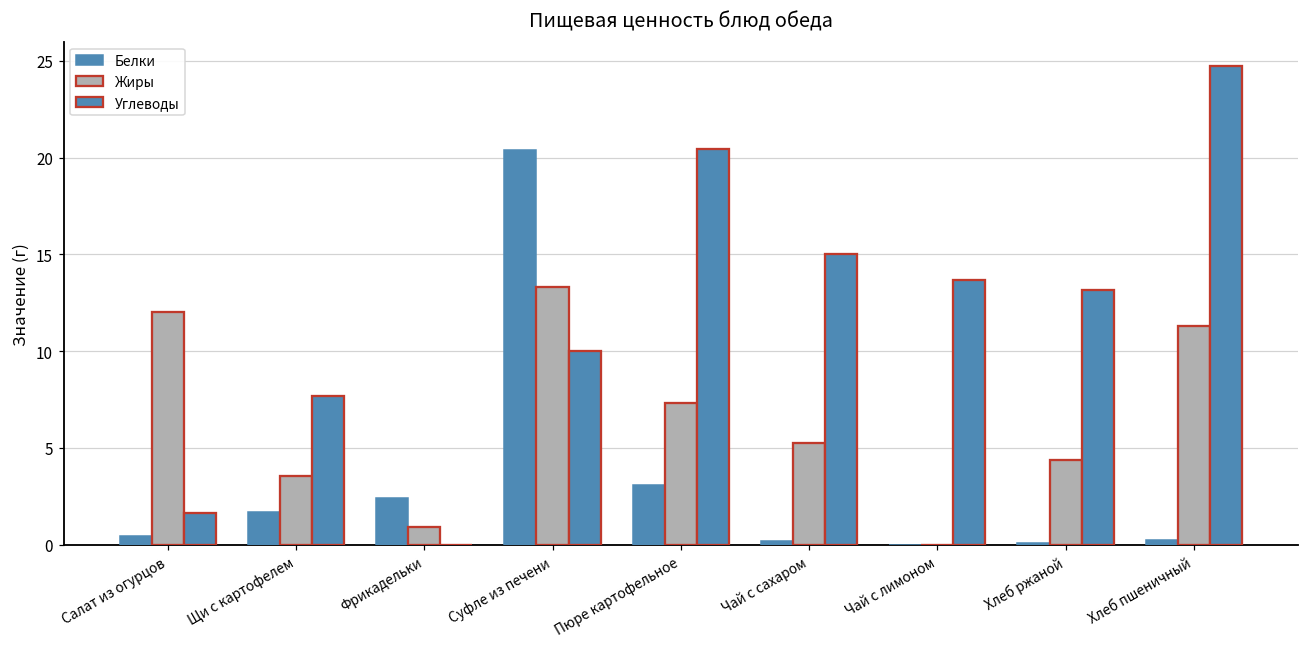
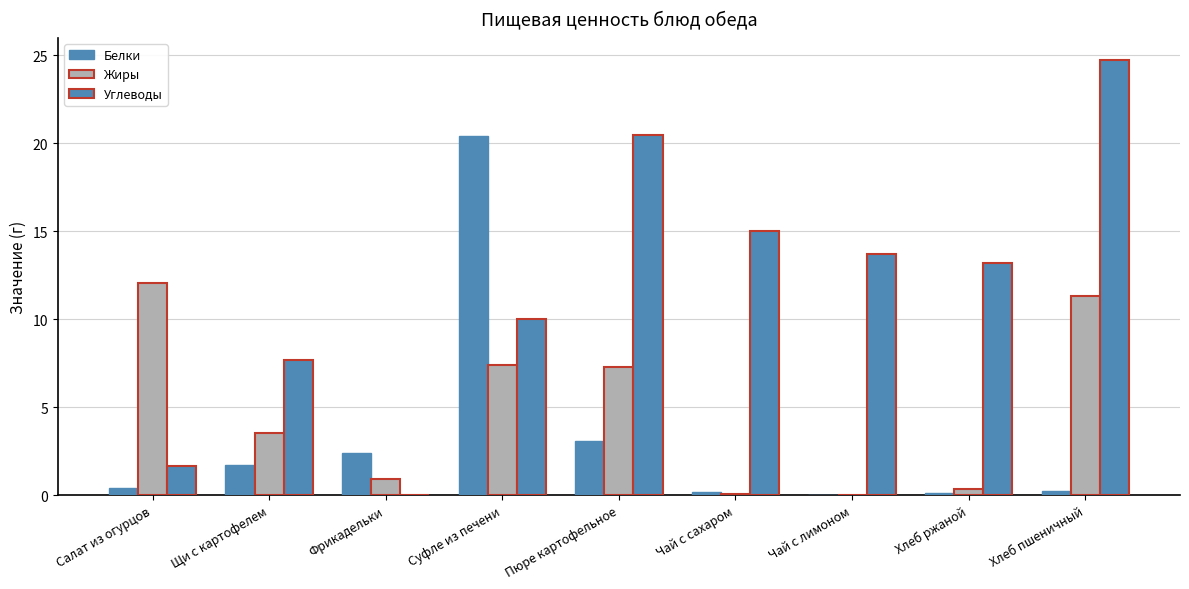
Жиры, Суфле из печени: 13.3 -> 7.4
Жиры, Чай с сахаром: 5.3 -> 0.1
Жиры, Хлеб ржаной: 4.4 -> 0.3
